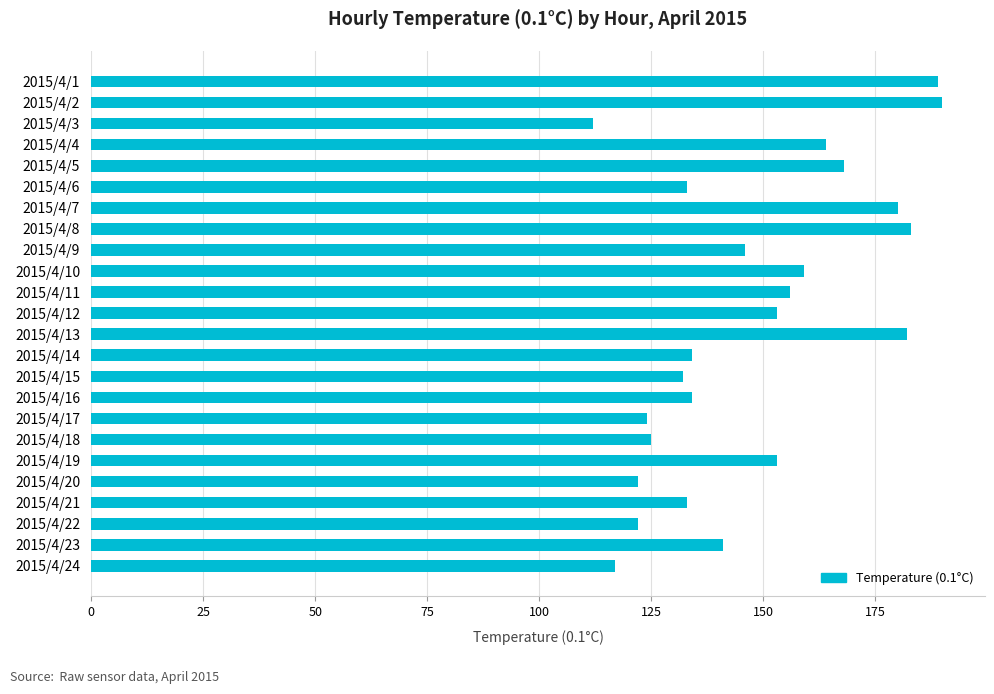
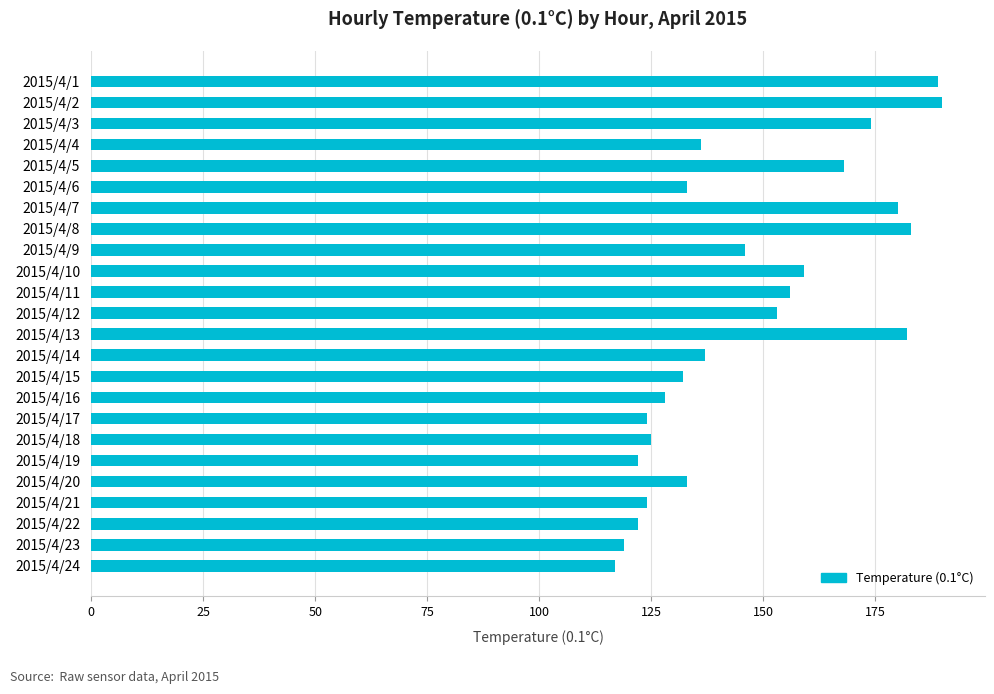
2015/4/3: 112 -> 174
2015/4/4: 164 -> 136
2015/4/14: 134 -> 137
2015/4/16: 134 -> 128
2015/4/19: 153 -> 122
2015/4/20: 122 -> 133
2015/4/21: 133 -> 124
2015/4/23: 141 -> 119
